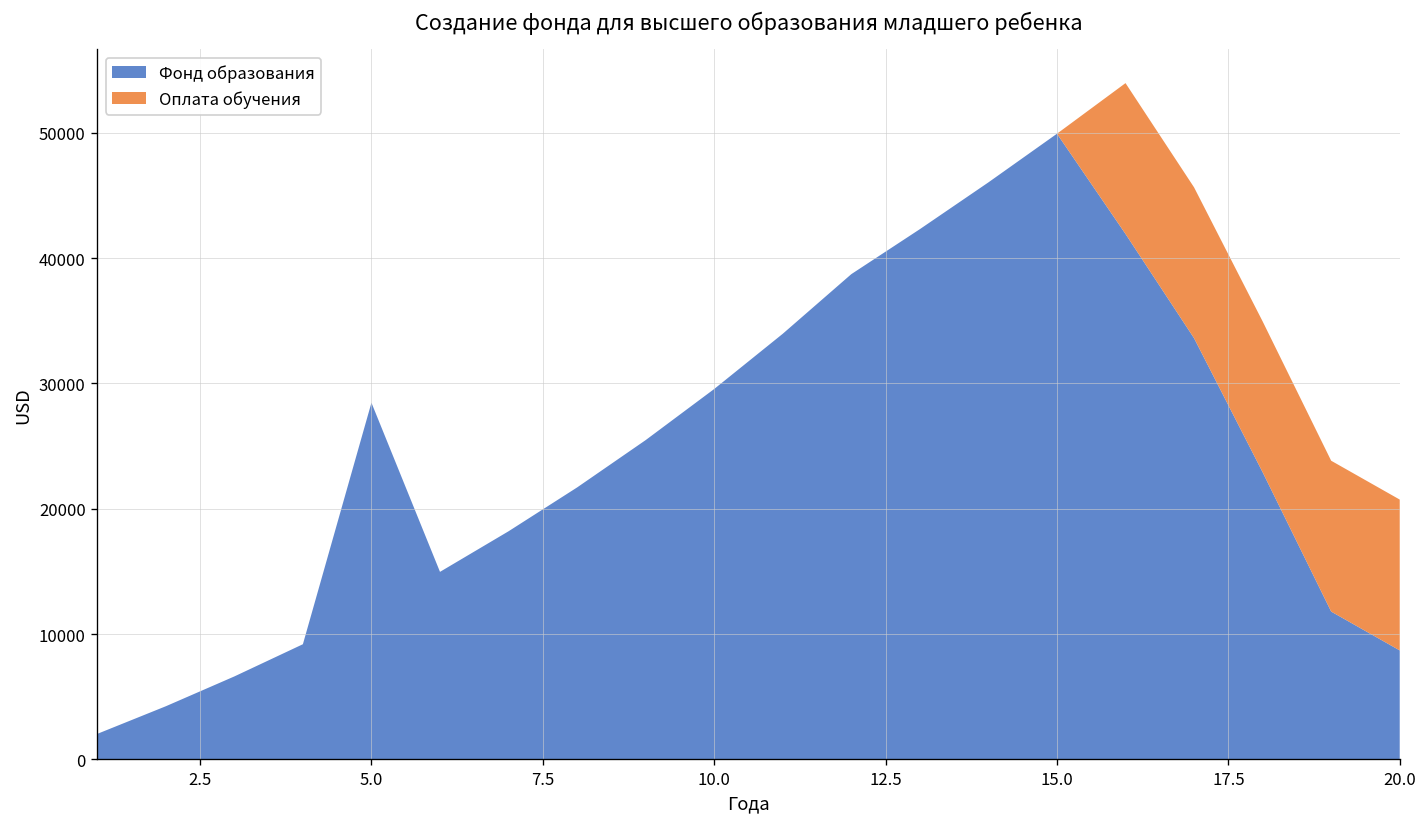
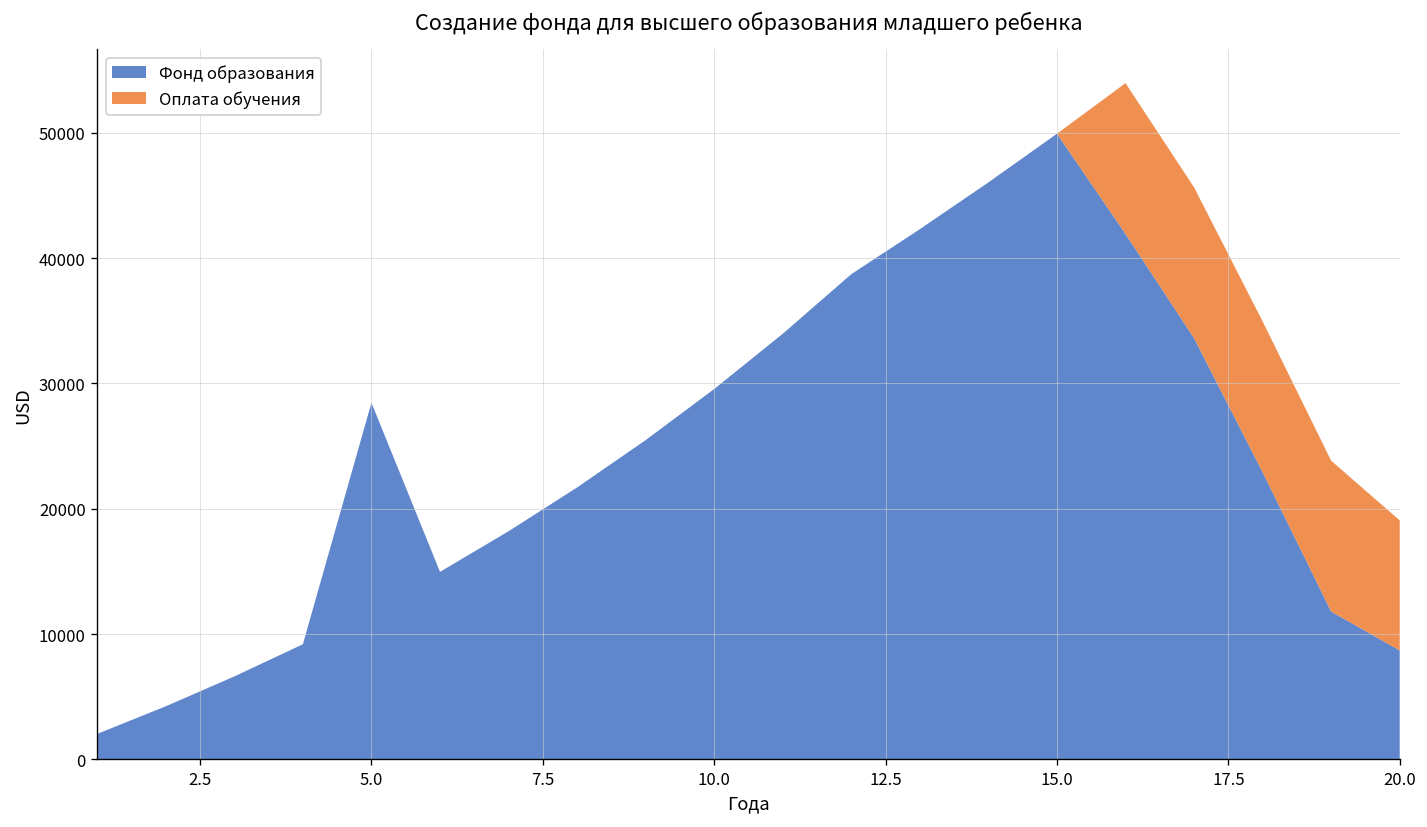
Оплата обучения, 20.0: 12000 -> 10400
